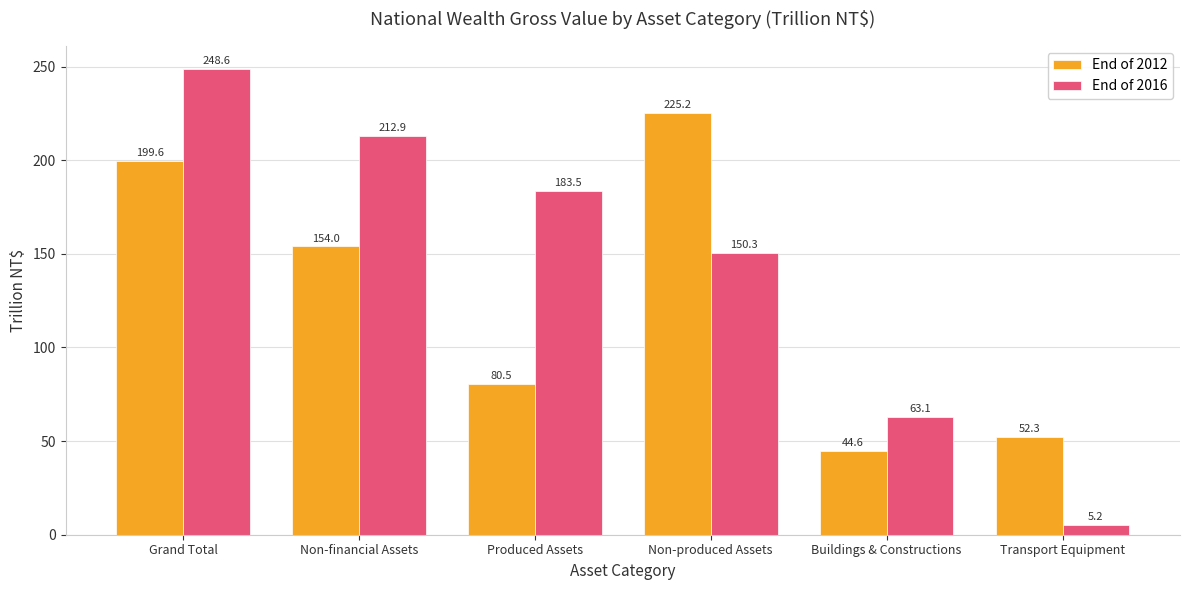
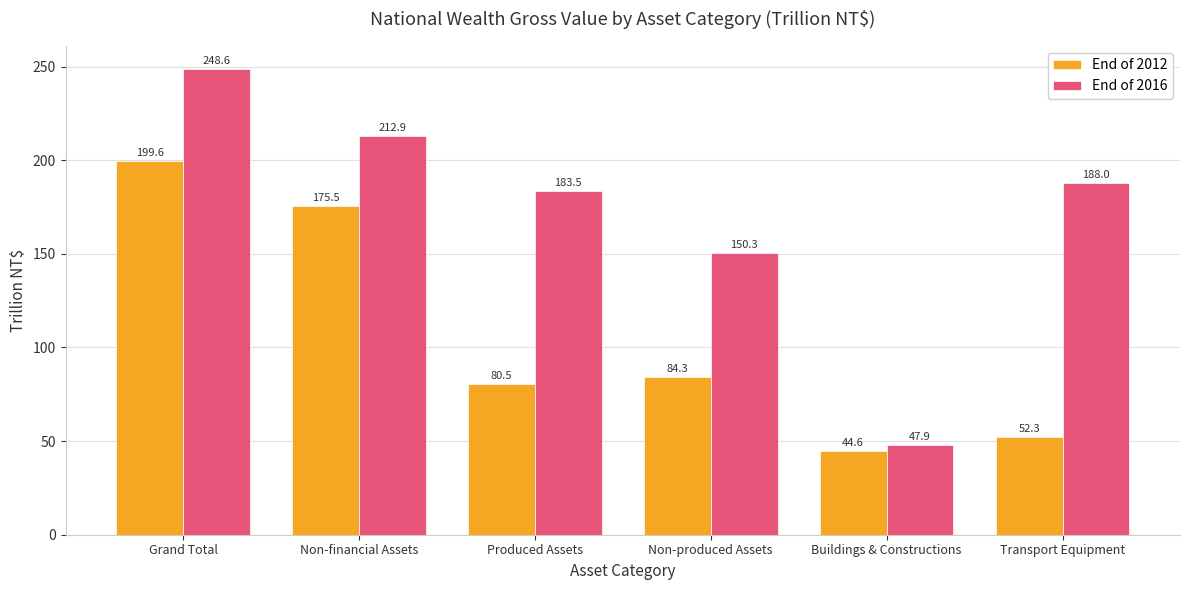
End of 2012, Non-financial Assets: 154.0 -> 175.5
End of 2012, Non-produced Assets: 225.2 -> 84.3
End of 2016, Buildings & Constructions: 63.1 -> 47.9
End of 2016, Transport Equipment: 5.2 -> 188.0
